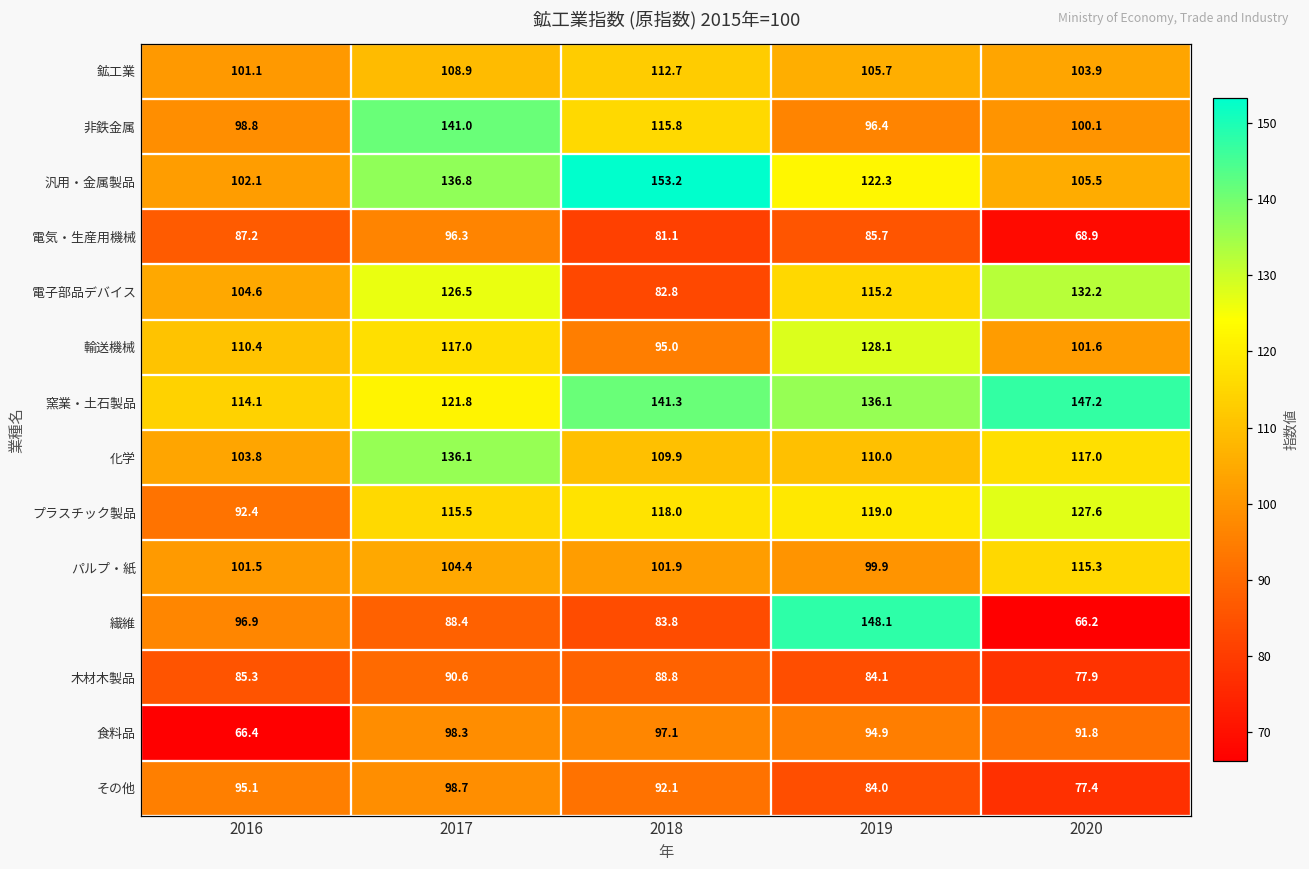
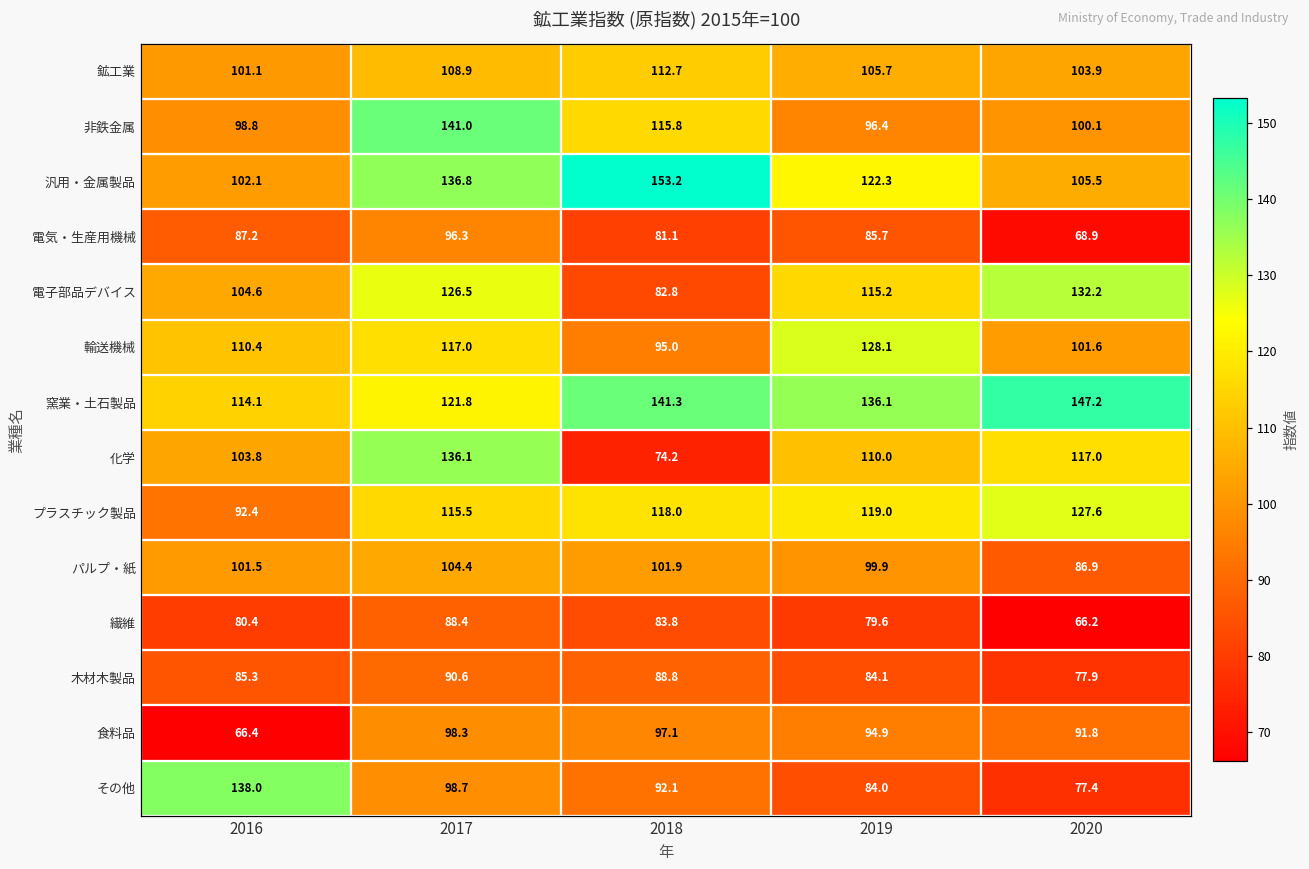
化学, 2018: 109.9 -> 74.2
パルプ・紙, 2020: 115.3 -> 86.9
繊維, 2016: 96.9 -> 80.4
繊維, 2019: 148.1 -> 79.6
その他, 2016: 95.1 -> 138.0
